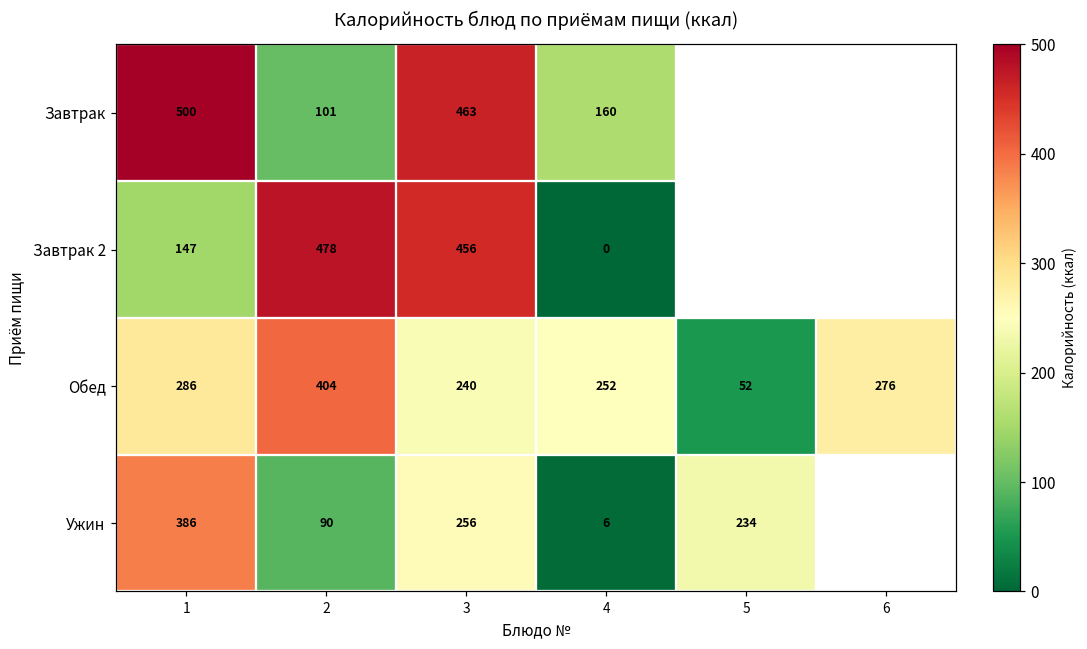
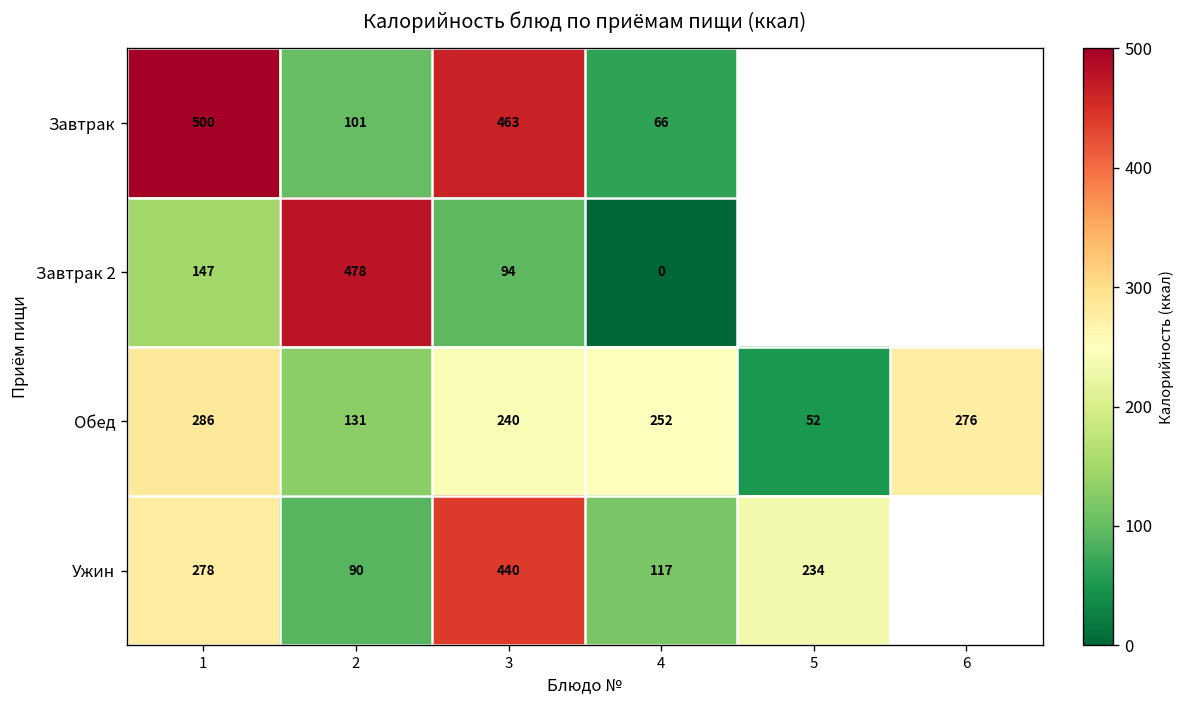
Завтрак, 4: 160 -> 66
Завтрак 2, 3: 456 -> 94
Обед, 2: 404 -> 131
Ужин, 1: 386 -> 278
Ужин, 3: 256 -> 440
Ужин, 4: 6 -> 117
